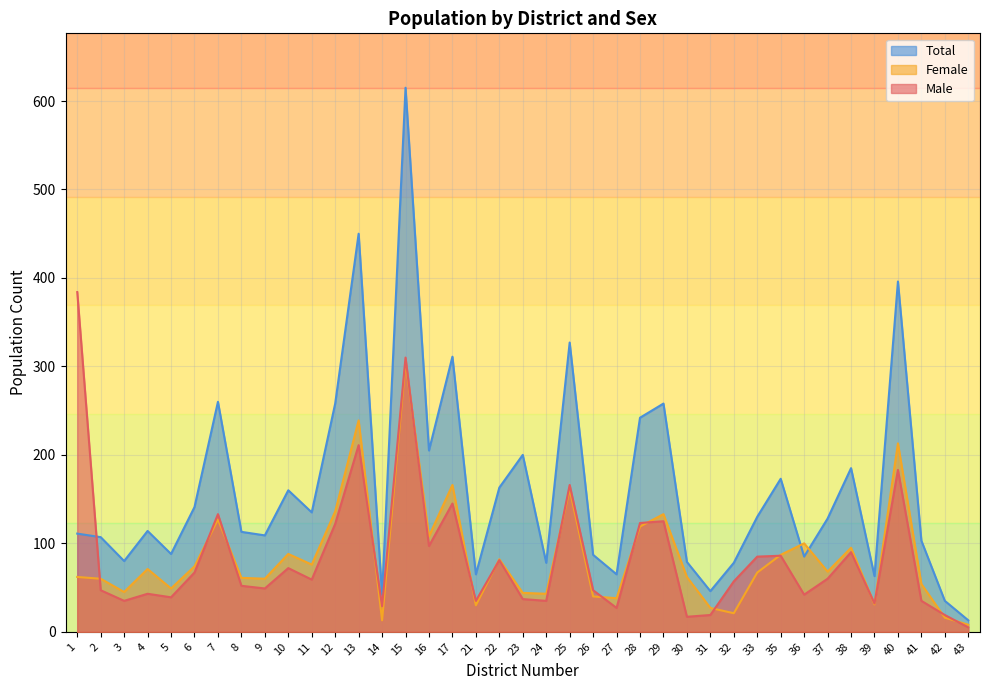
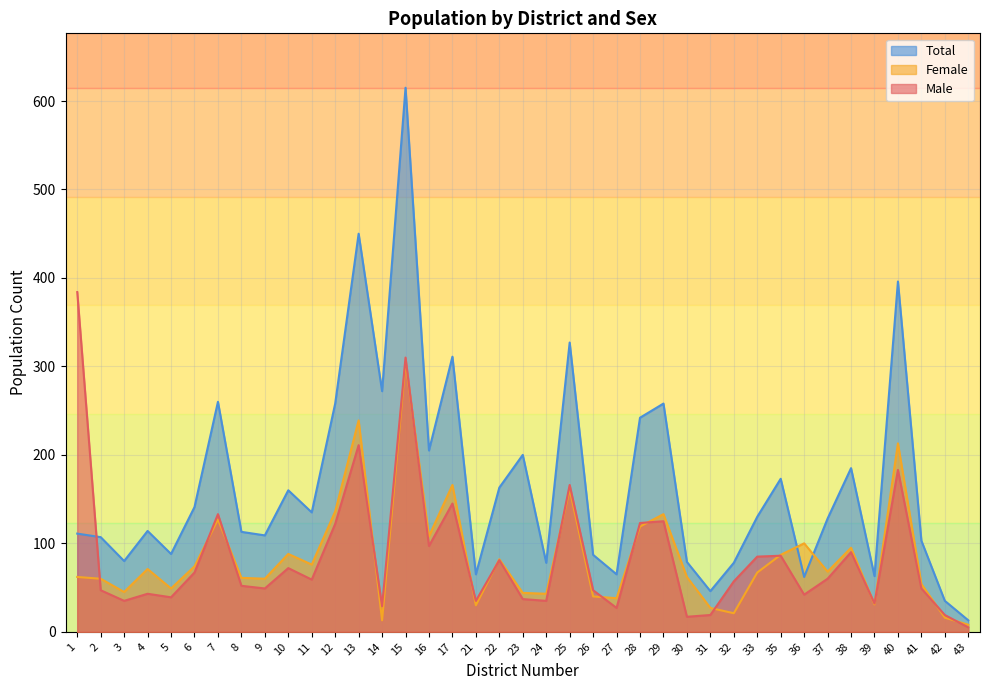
Total, 14: 40 -> 270
Total, 36: 90 -> 60
Male, 41: 40 -> 50
